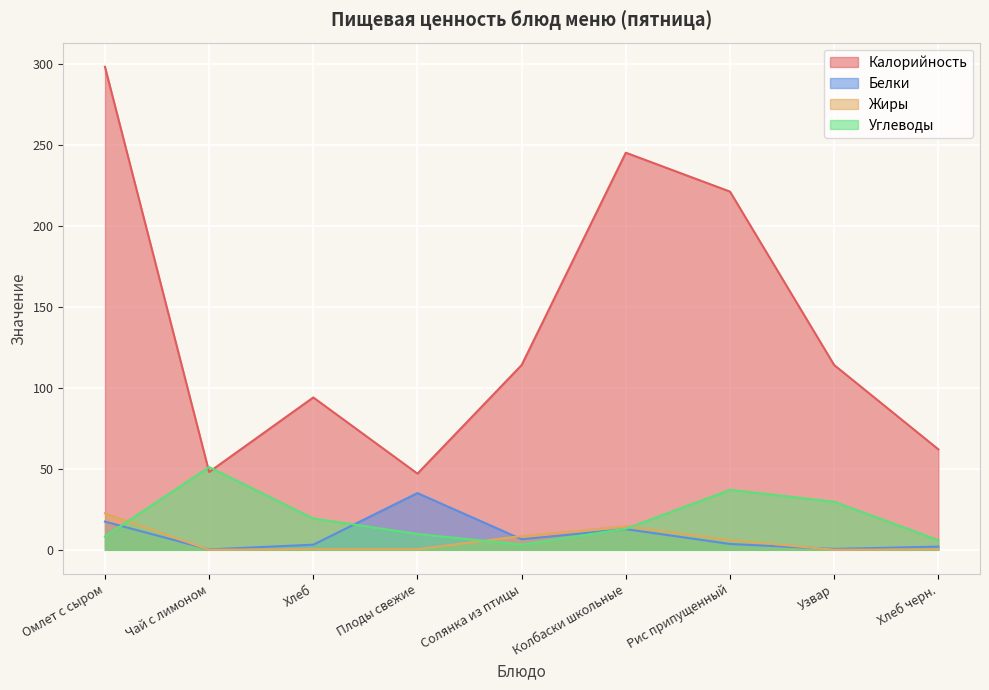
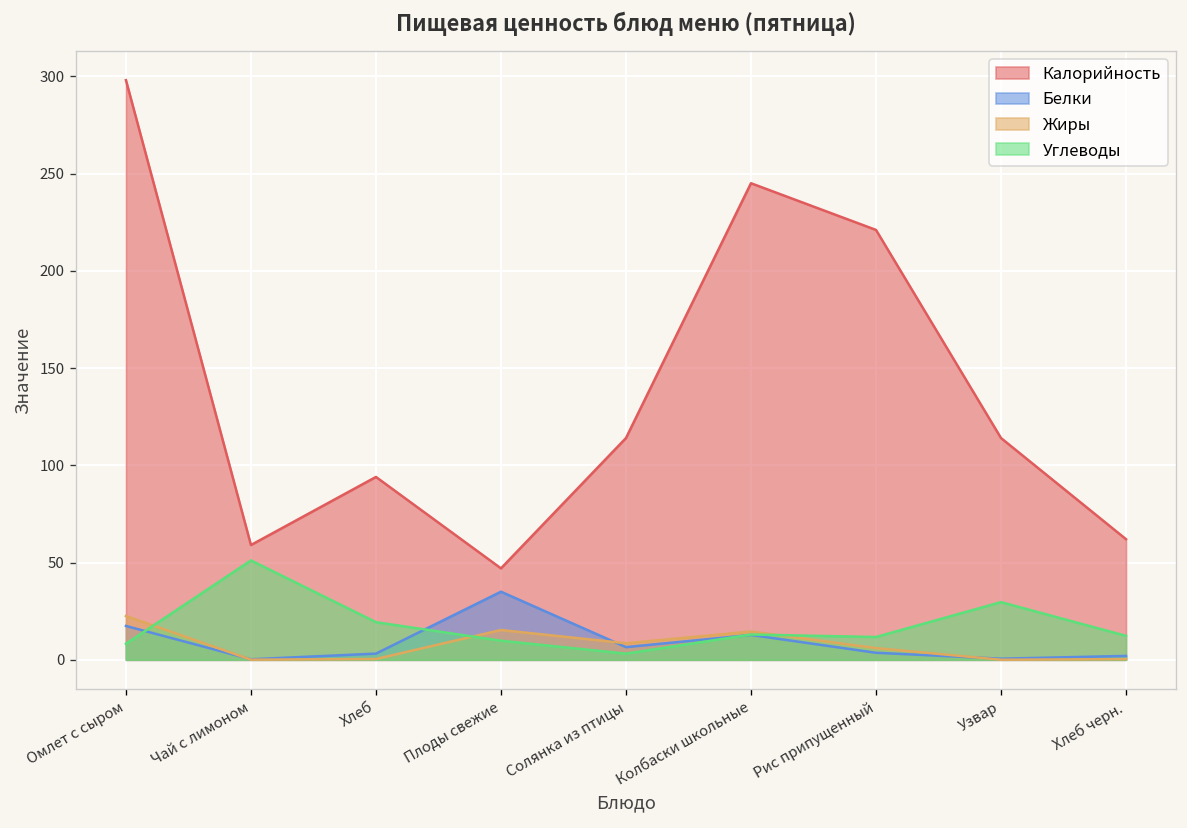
Калорийность, Чай с лимоном: 48 -> 59
Жиры, Плоды свежие: 0 -> 15
Углеводы, Рис припущенный: 37 -> 12
Углеводы, Хлеб черн.: 6 -> 12
